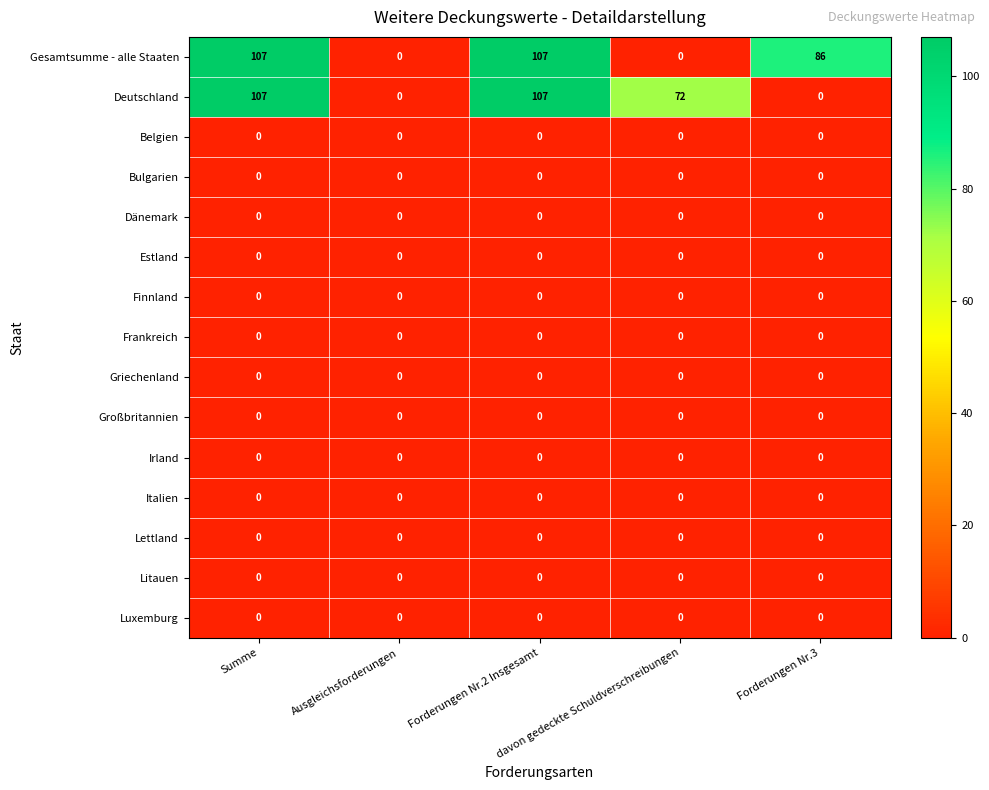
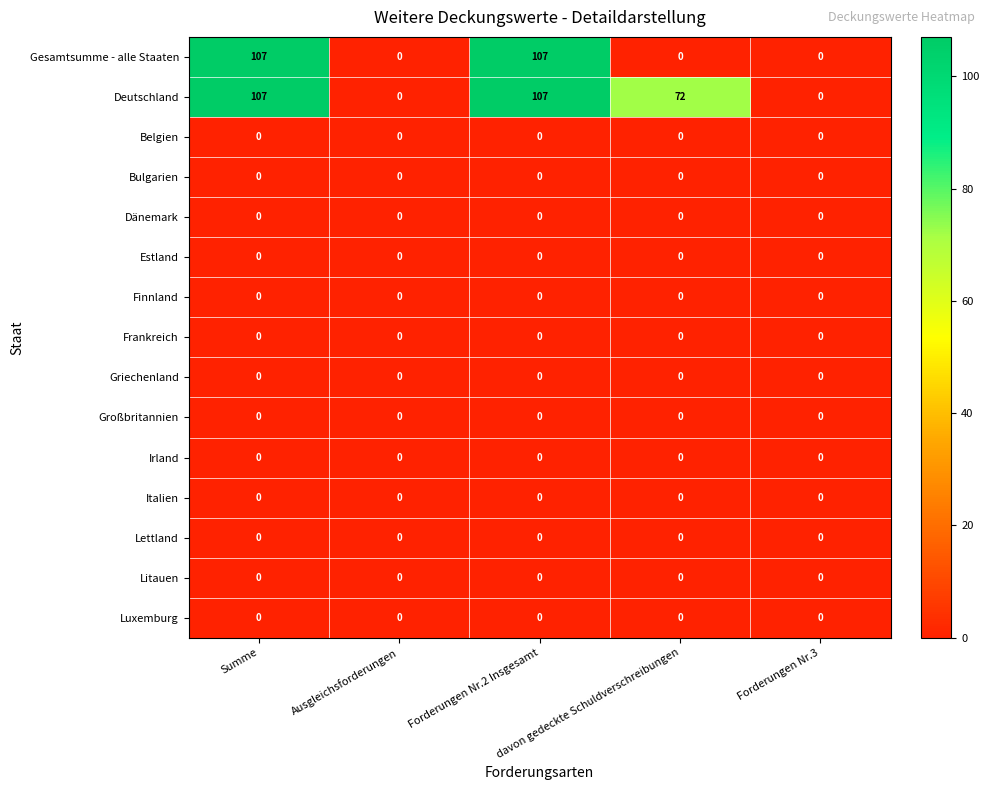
Gesamtsumme - alle Staaten, Forderungen Nr.3: 86 -> 0
